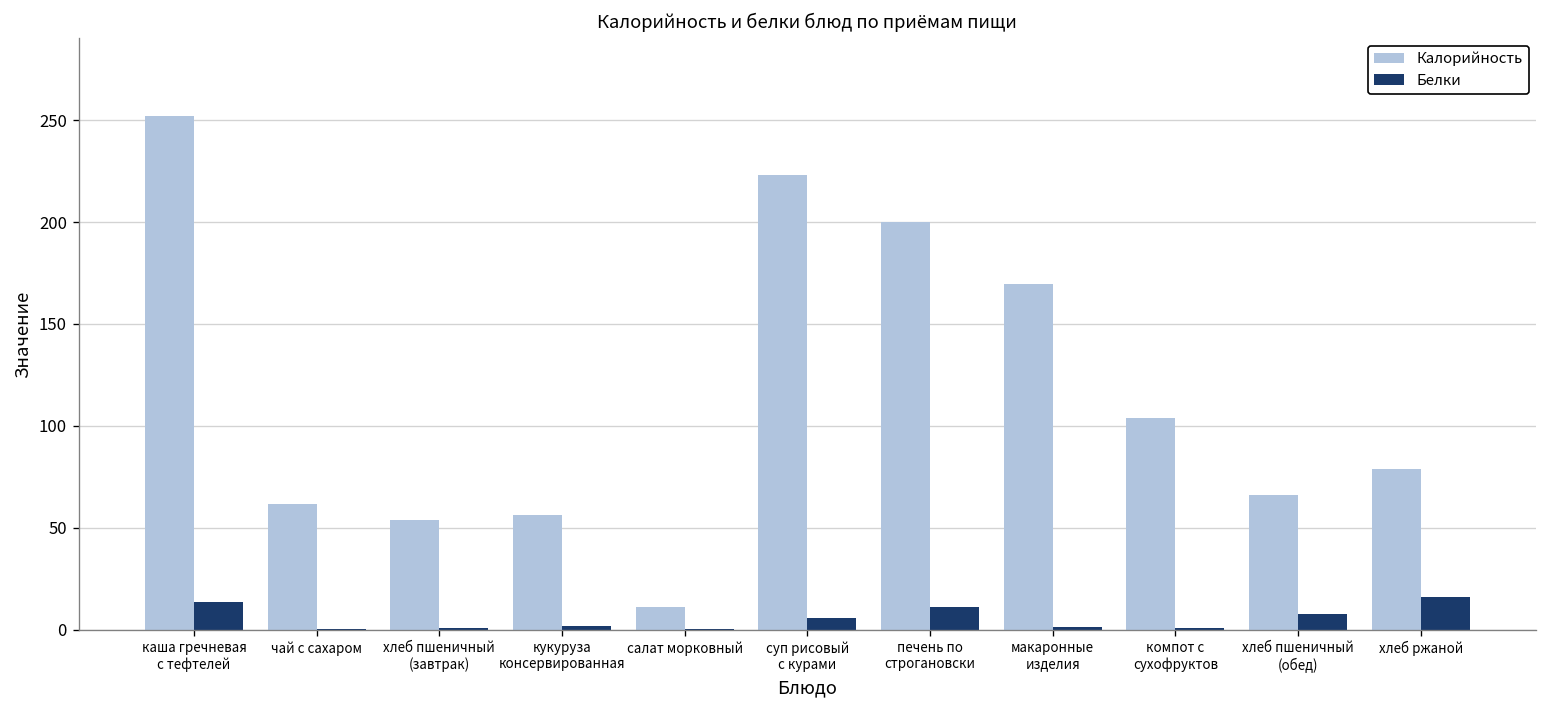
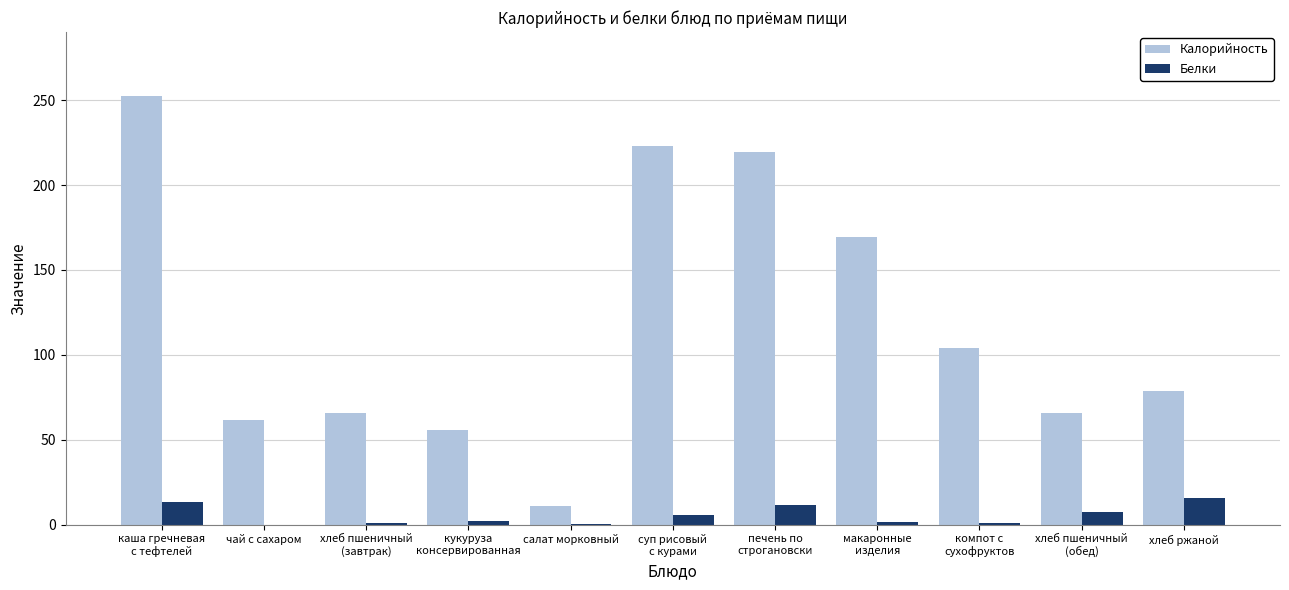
Калорийность, хлеб пшеничный (завтрак): 54 -> 66
Калорийность, печень по строгановски: 200 -> 219
